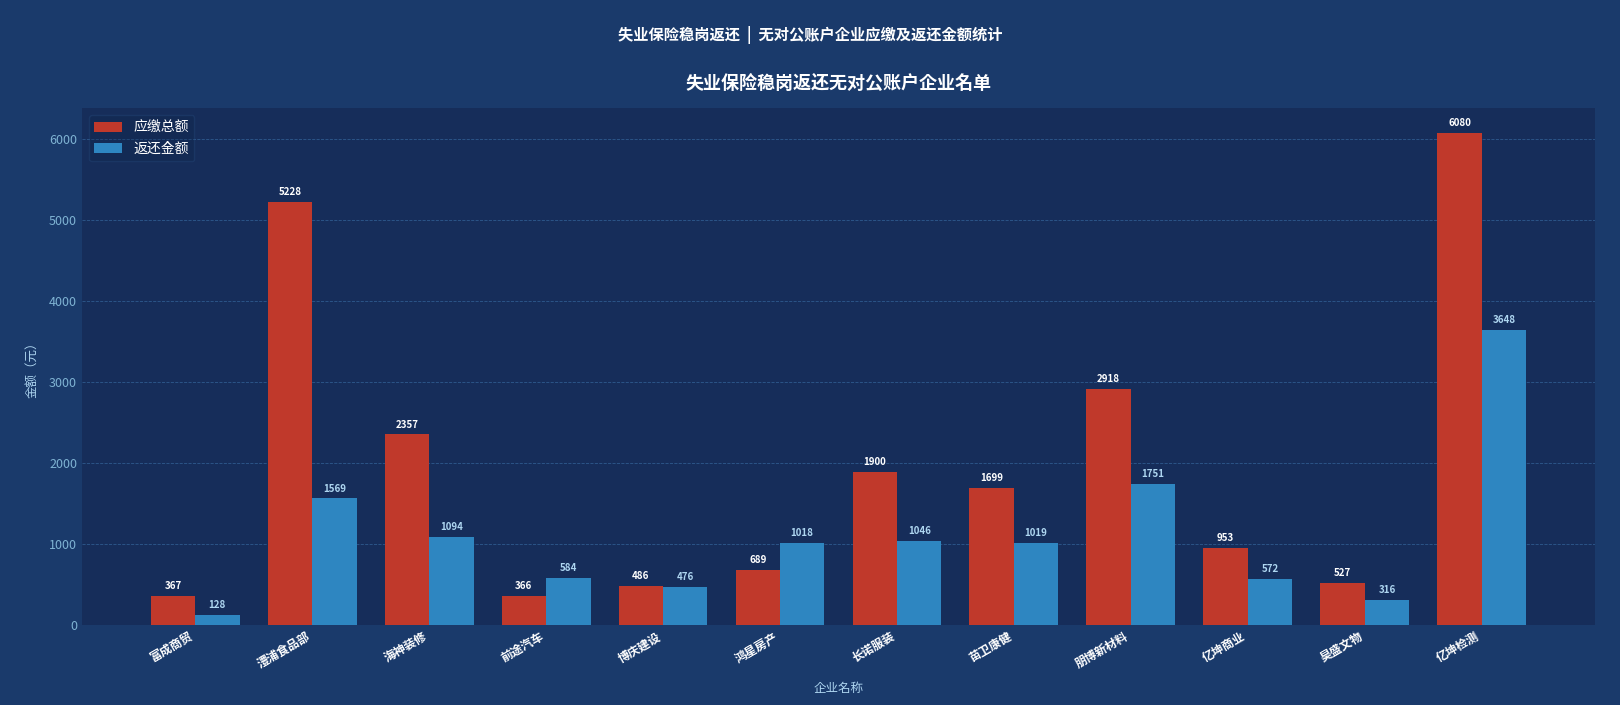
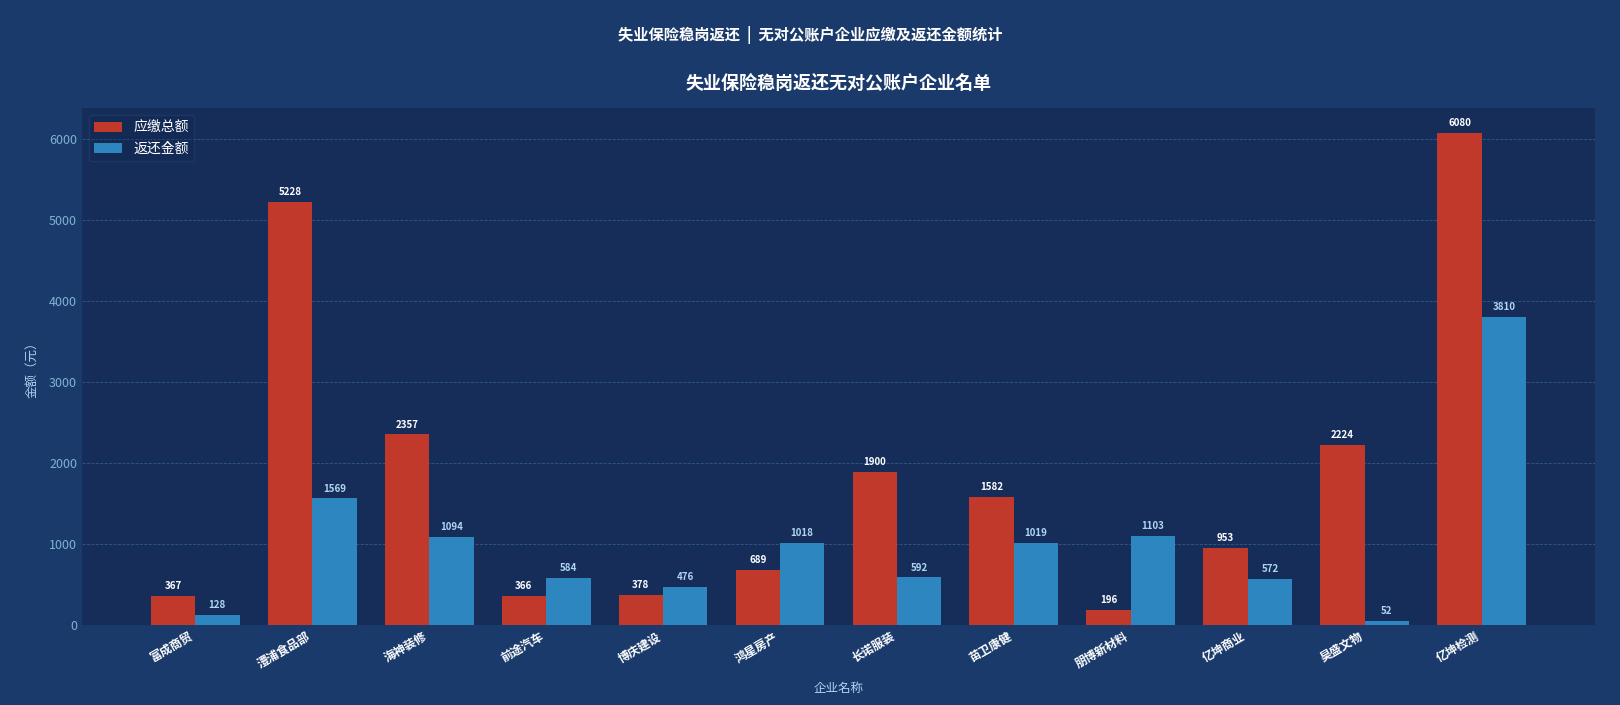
应缴总额, 博庆建设: 486 -> 378
返还金额, 长诺服装: 1046 -> 592
应缴总额, 苗卫康健: 1699 -> 1582
应缴总额, 朋博新材料: 2918 -> 196
返还金额, 朋博新材料: 1751 -> 1103
应缴总额, 昊盛文物: 527 -> 2224
返还金额, 昊盛文物: 316 -> 52
返还金额, 亿坤检测: 3648 -> 3810
